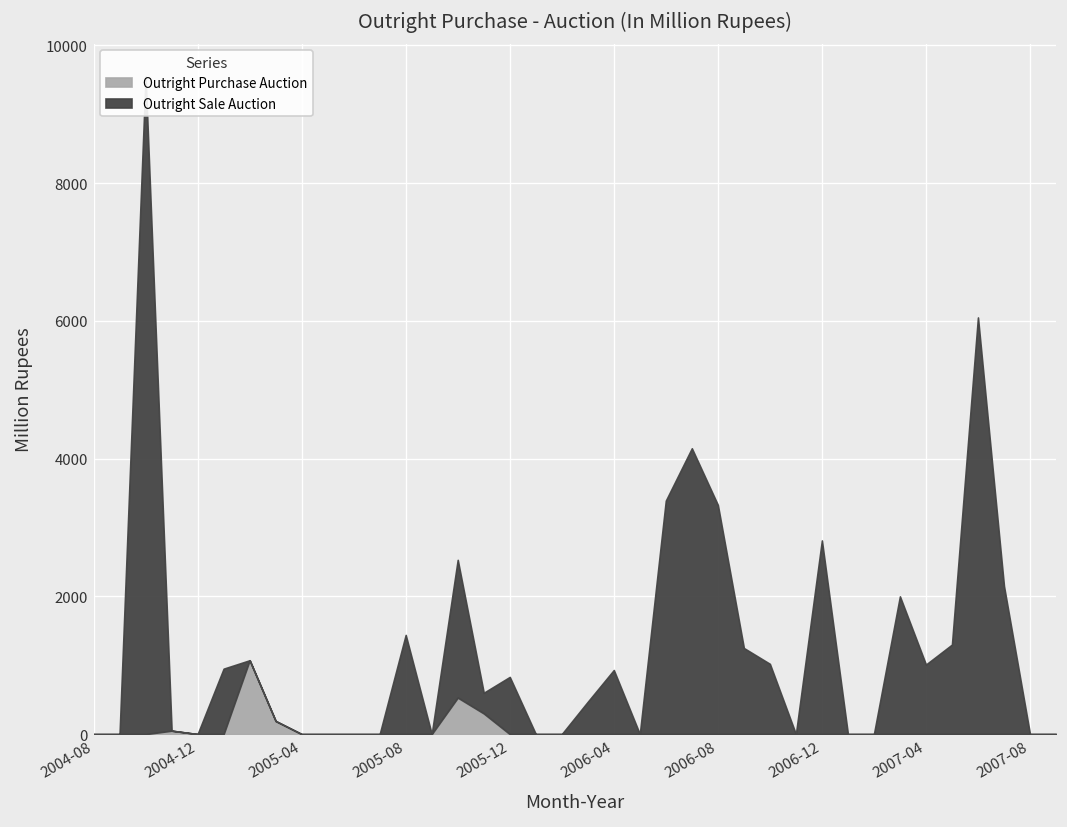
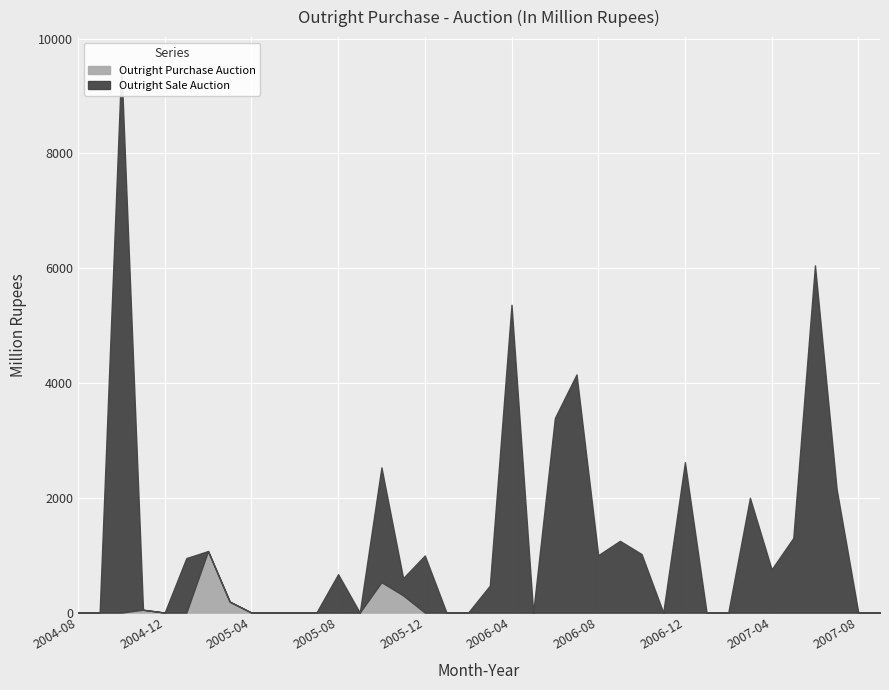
Outright Sale Auction, 2005-08: 1400 -> 700
Outright Sale Auction, 2005-12: 800 -> 1000
Outright Sale Auction, 2006-04: 900 -> 5400
Outright Sale Auction, 2006-08: 3300 -> 1000
Outright Sale Auction, 2006-12: 2800 -> 2600
Outright Sale Auction, 2007-04: 1000 -> 800
